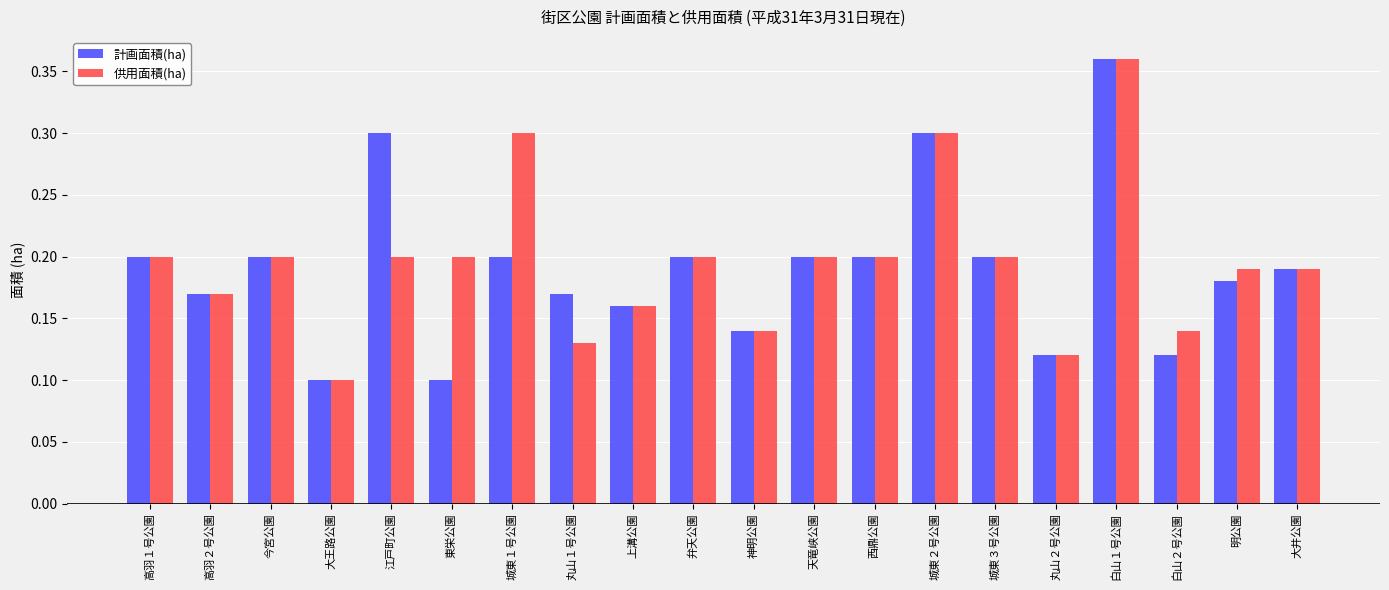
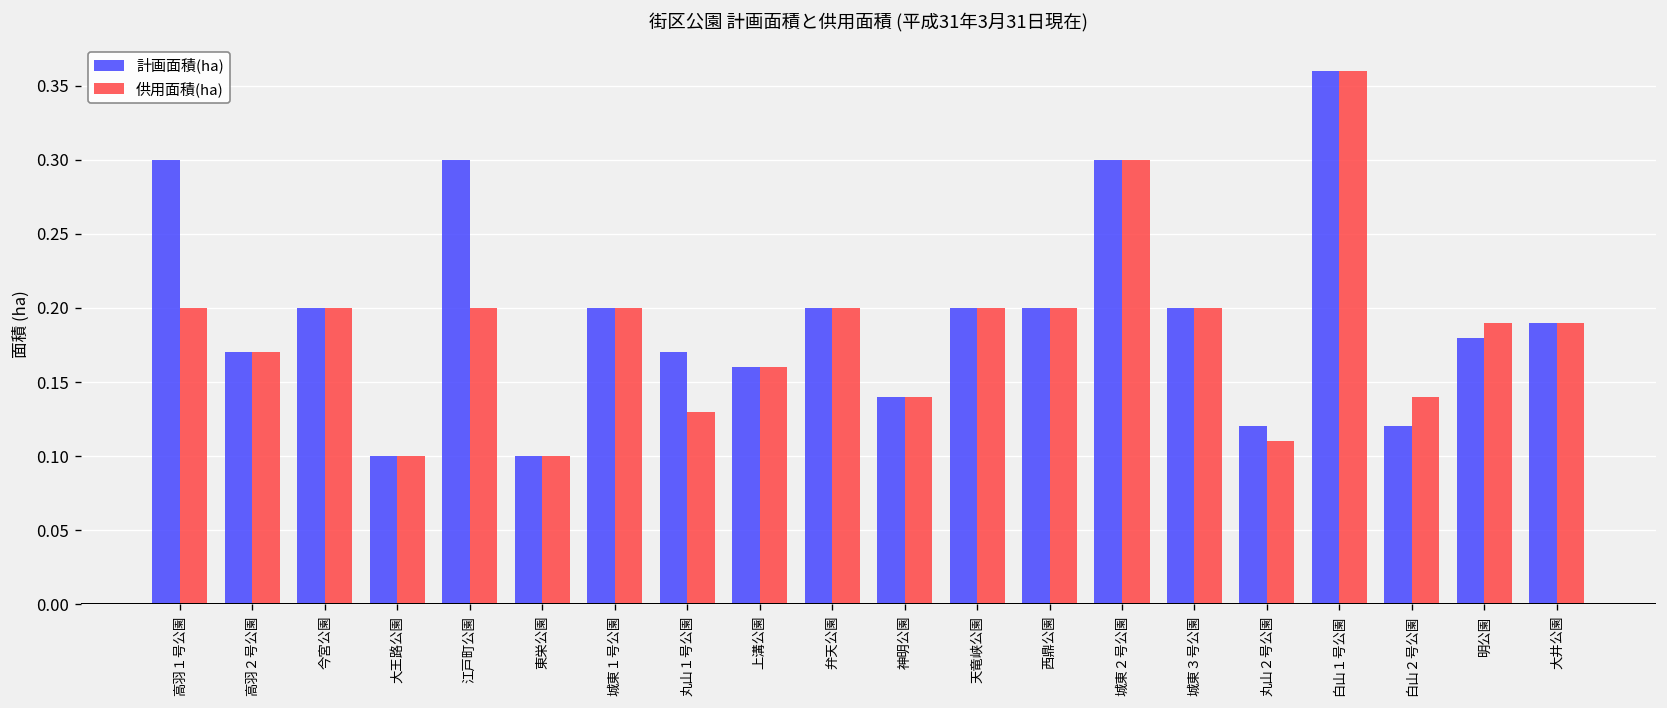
計画面積(ha), 高羽１号公園: 0.2 -> 0.3
供用面積(ha), 東栄公園: 0.2 -> 0.1
供用面積(ha), 城東１号公園: 0.3 -> 0.2
供用面積(ha), 丸山２号公園: 0.12 -> 0.11
